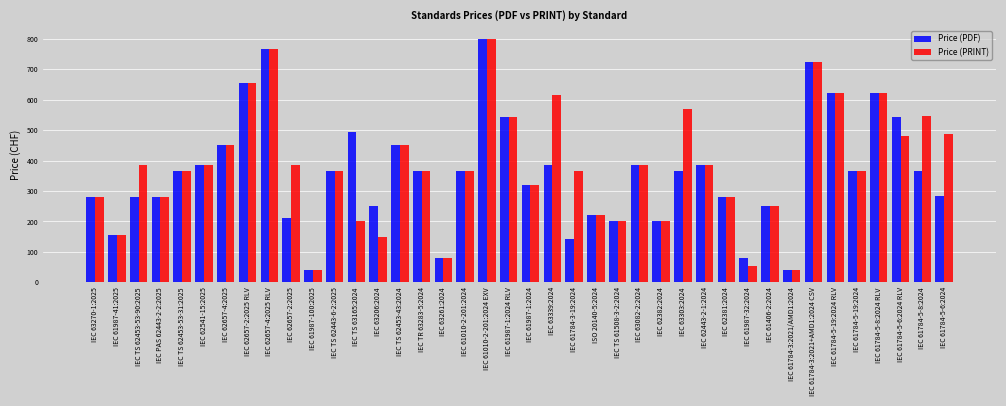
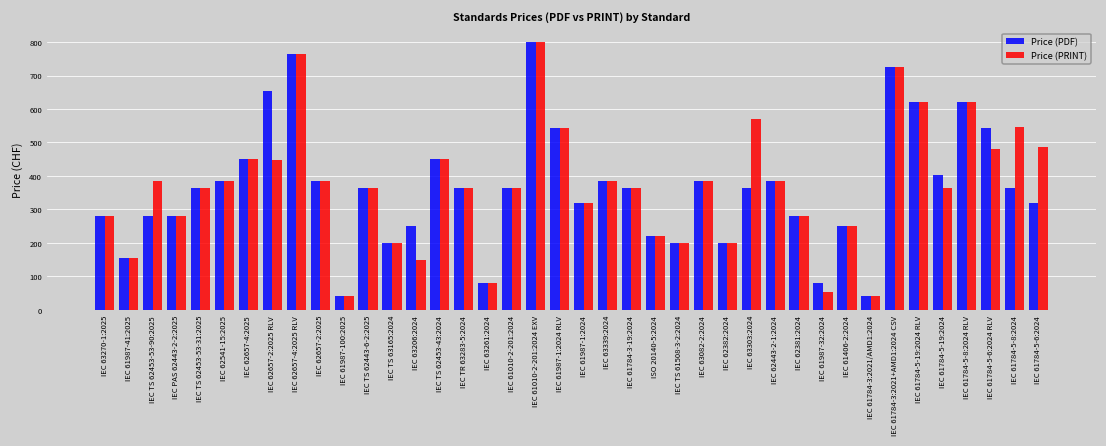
Price (PRINT), IEC 62657-2:2025 RLV: 660 -> 450
Price (PDF), IEC 62657-2:2025: 210 -> 390
Price (PDF), IEC TS 63165:2024: 490 -> 200
Price (PRINT), IEC 63339:2024: 610 -> 390
Price (PDF), IEC 61784-3-19:2024: 140 -> 370
Price (PDF), IEC 61784-5-19:2024: 370 -> 400
Price (PDF), IEC 61784-5-6:2024: 280 -> 320
